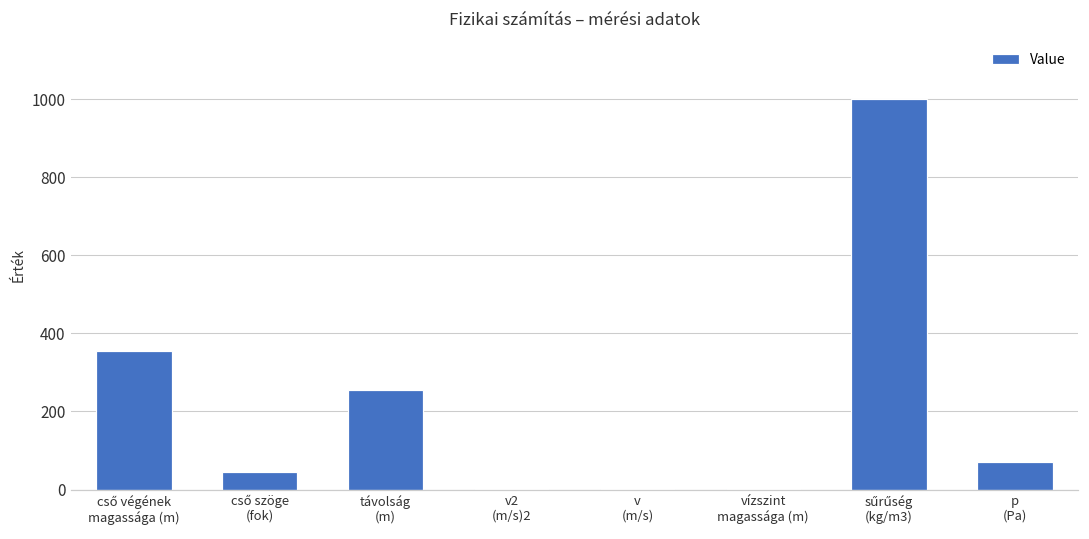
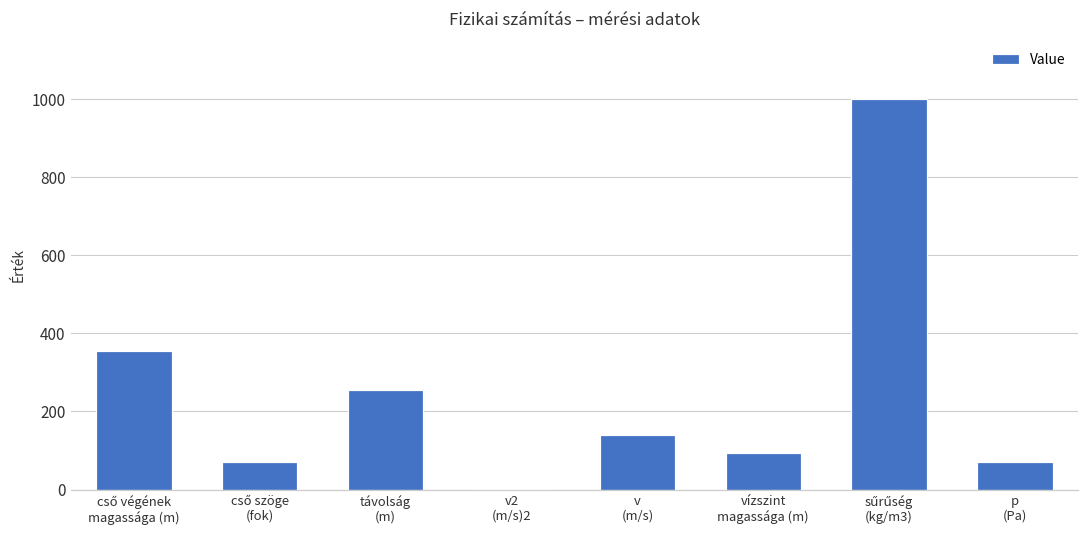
cső szöge (fok): 50 -> 70
v (m/s): 0 -> 140
vízszint magassága (m): 0 -> 90
